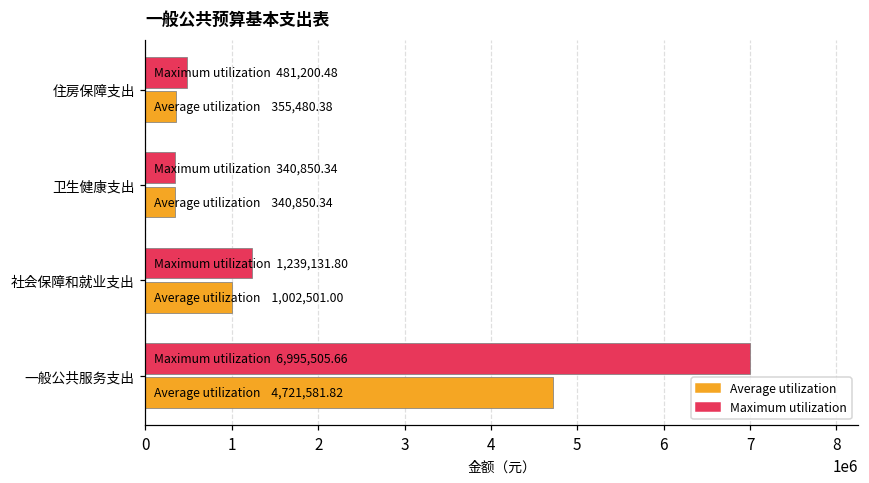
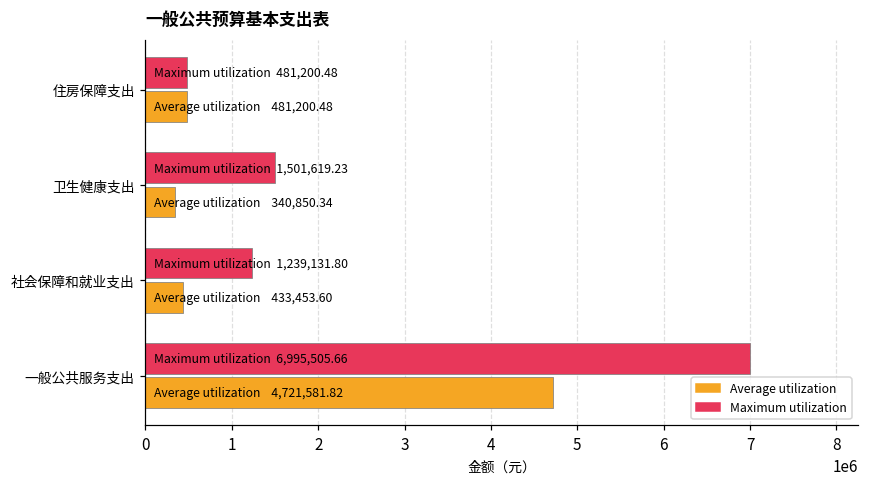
Average utilization, 住房保障支出: 355,480.38 -> 481,200.48
Maximum utilization, 卫生健康支出: 340,850.34 -> 1,501,619.23
Average utilization, 社会保障和就业支出: 1,002,501.00 -> 433,453.60
